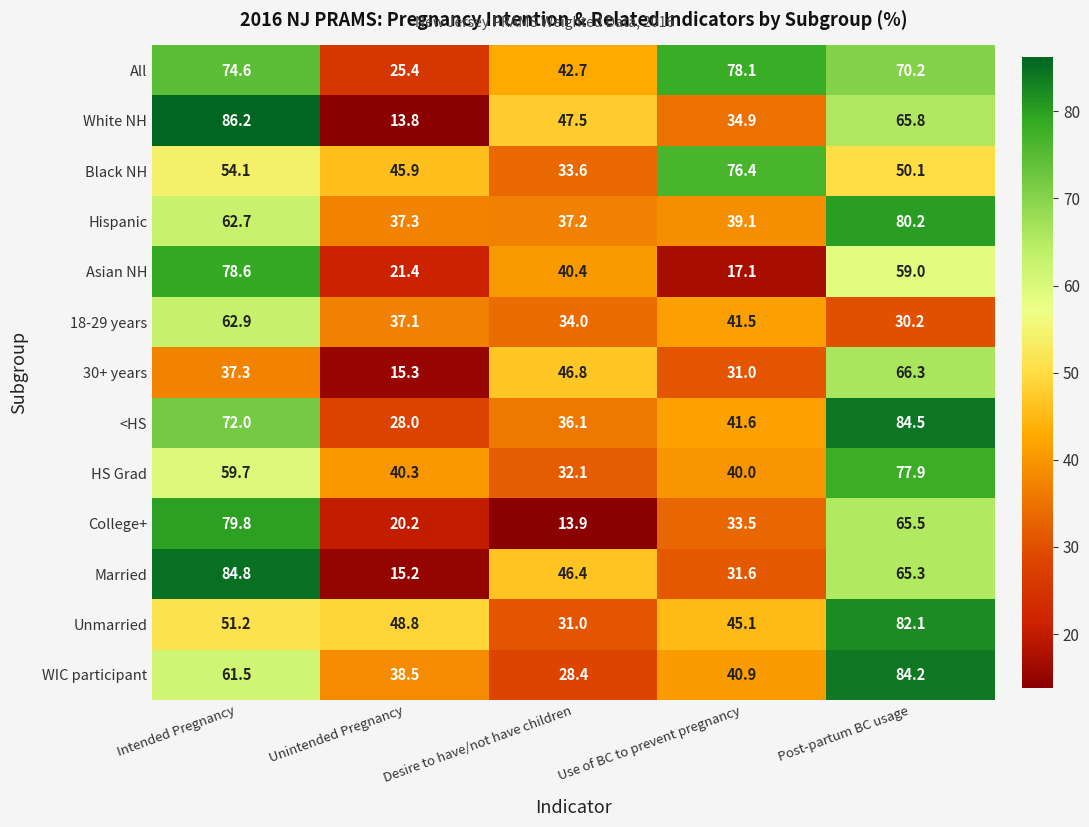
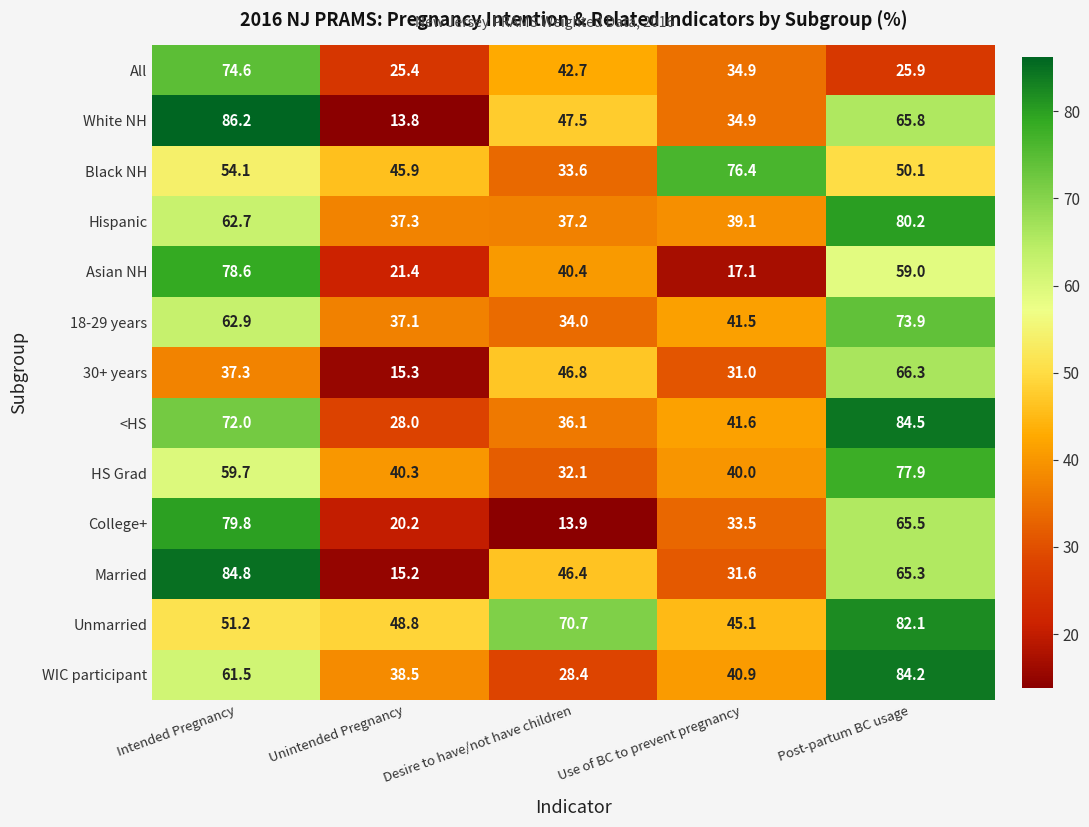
All, Use of BC to prevent pregnancy: 78.1 -> 34.9
All, Post-partum BC usage: 70.2 -> 25.9
18-29 years, Post-partum BC usage: 30.2 -> 73.9
Unmarried, Desire to have/not have children: 31.0 -> 70.7
